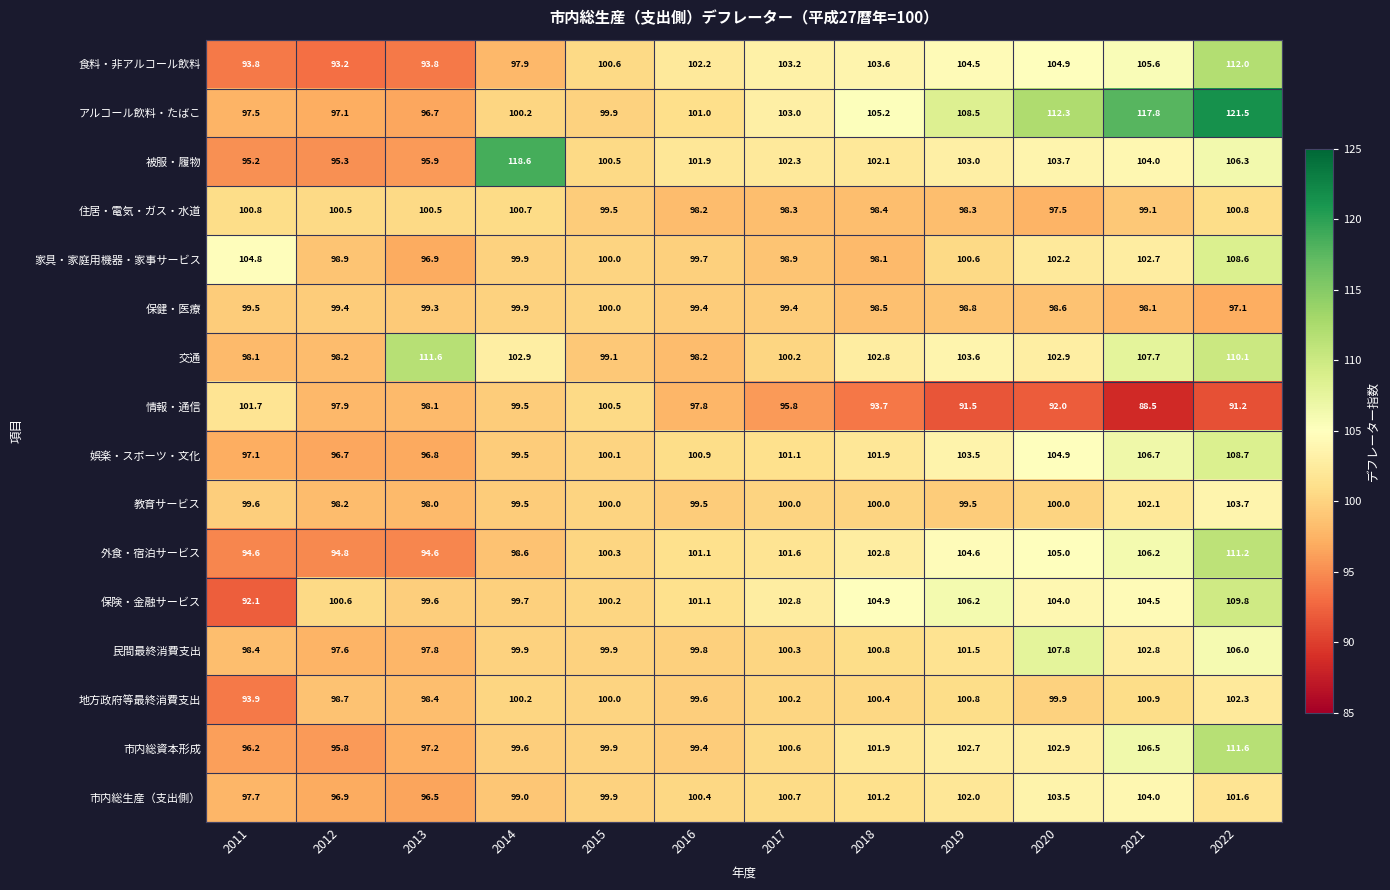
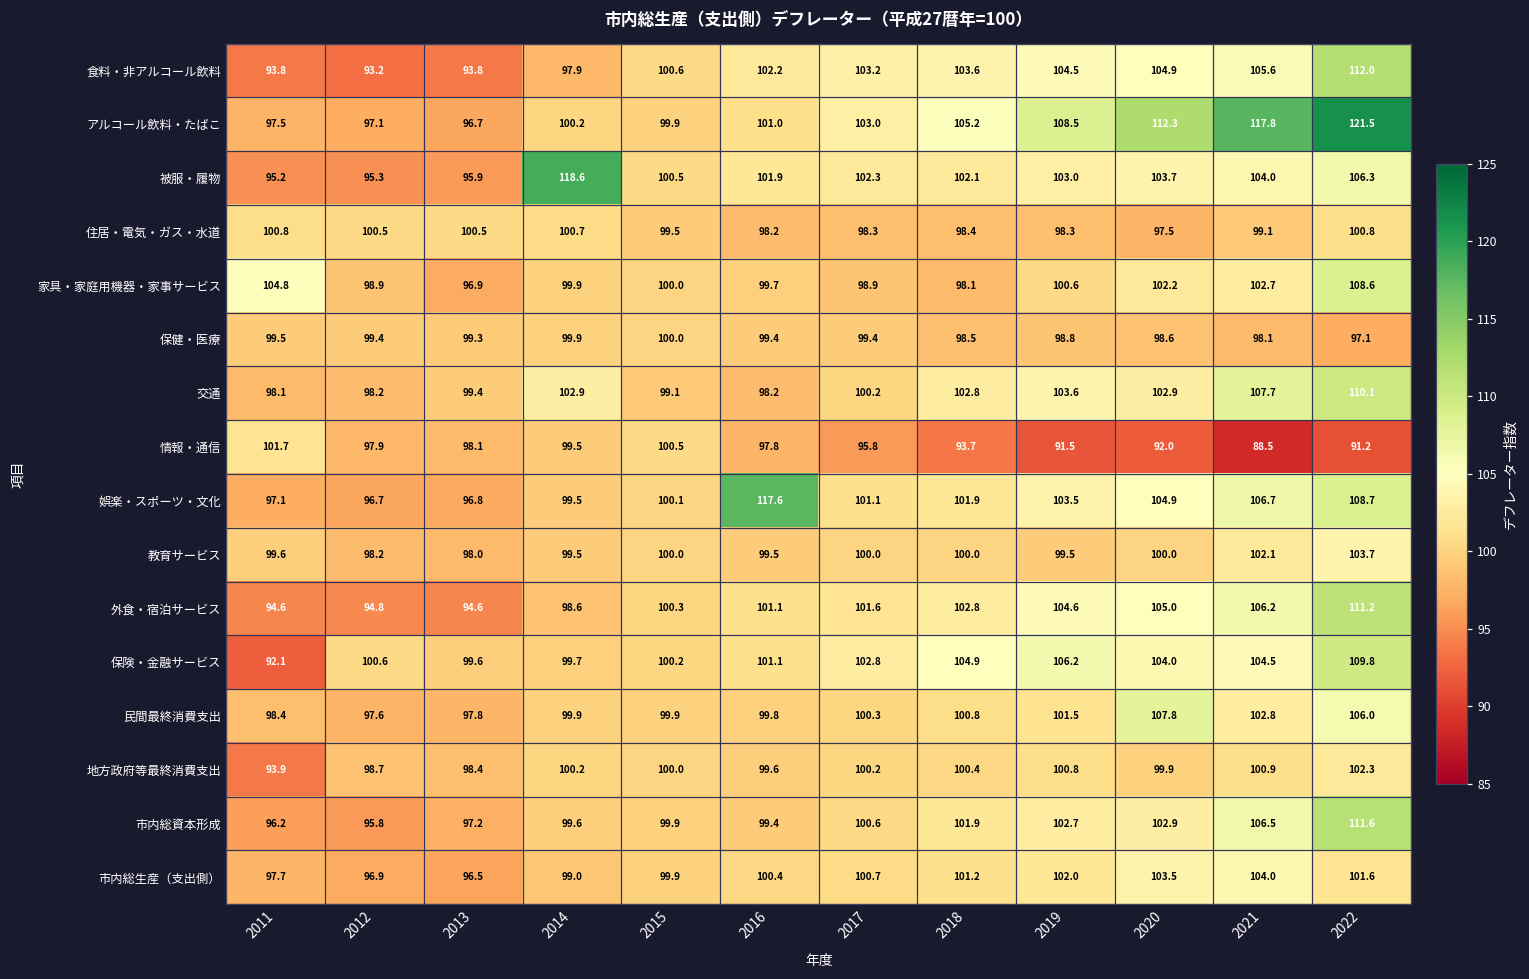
交通, 2013: 111.6 -> 99.4
娯楽・スポーツ・文化, 2016: 100.9 -> 117.6
